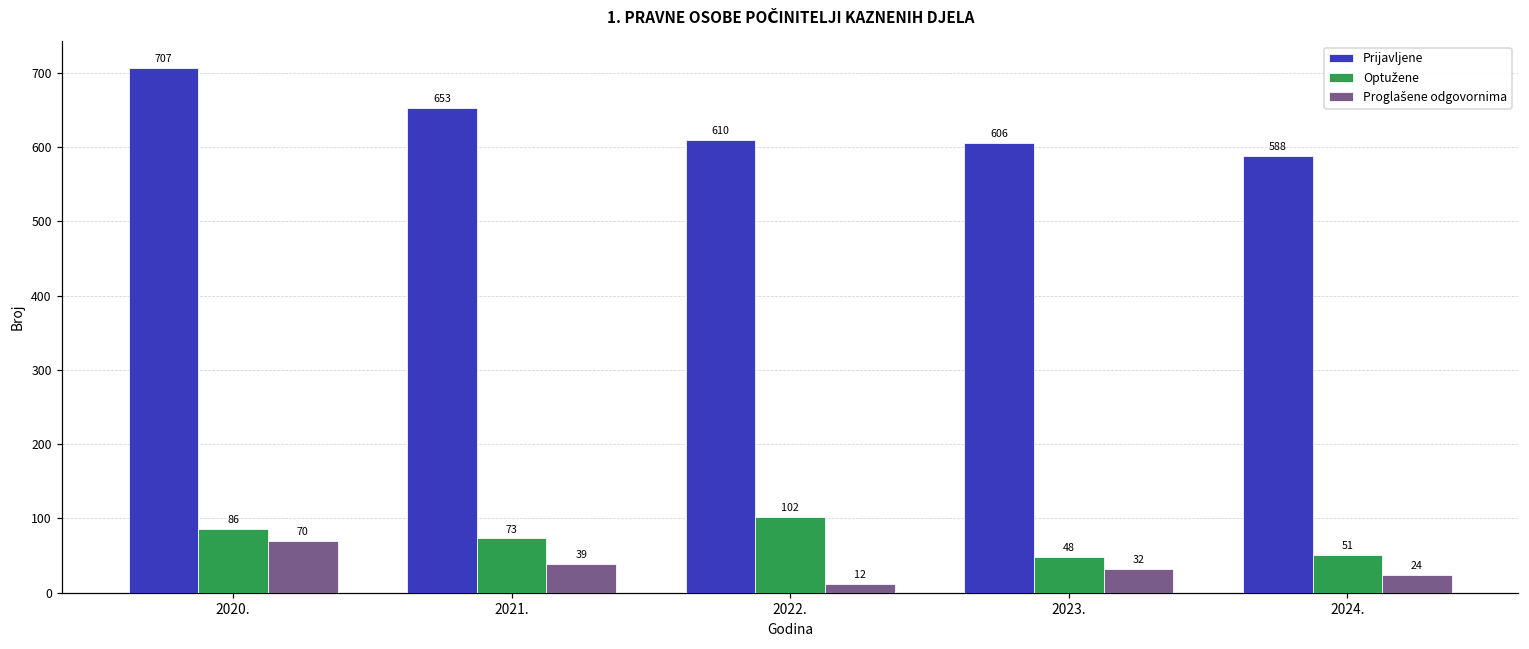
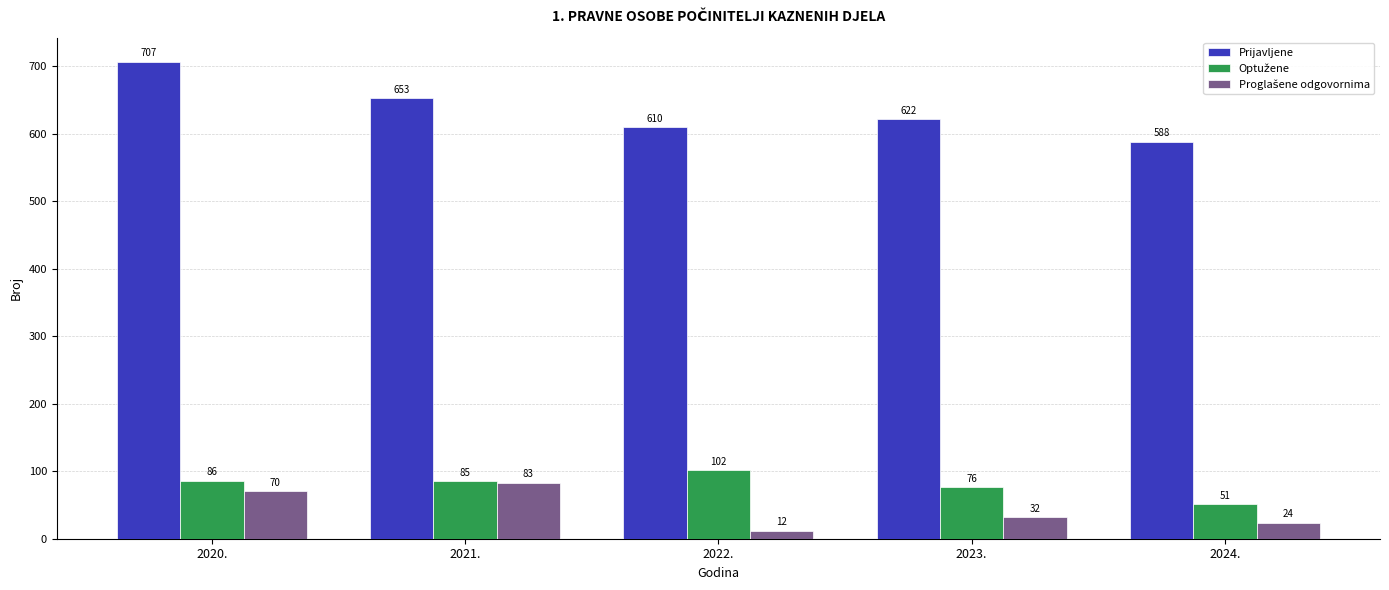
Optužene, 2021.: 73 -> 85
Proglašene odgovornima, 2021.: 39 -> 83
Prijavljene, 2023.: 606 -> 622
Optužene, 2023.: 48 -> 76
